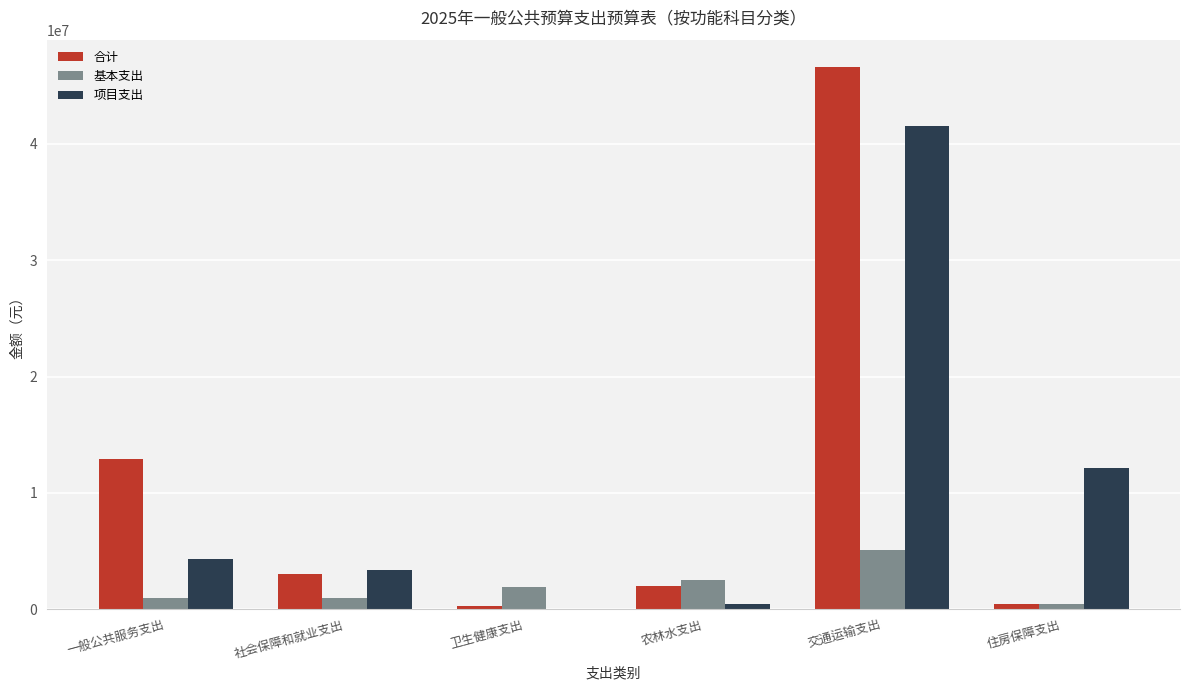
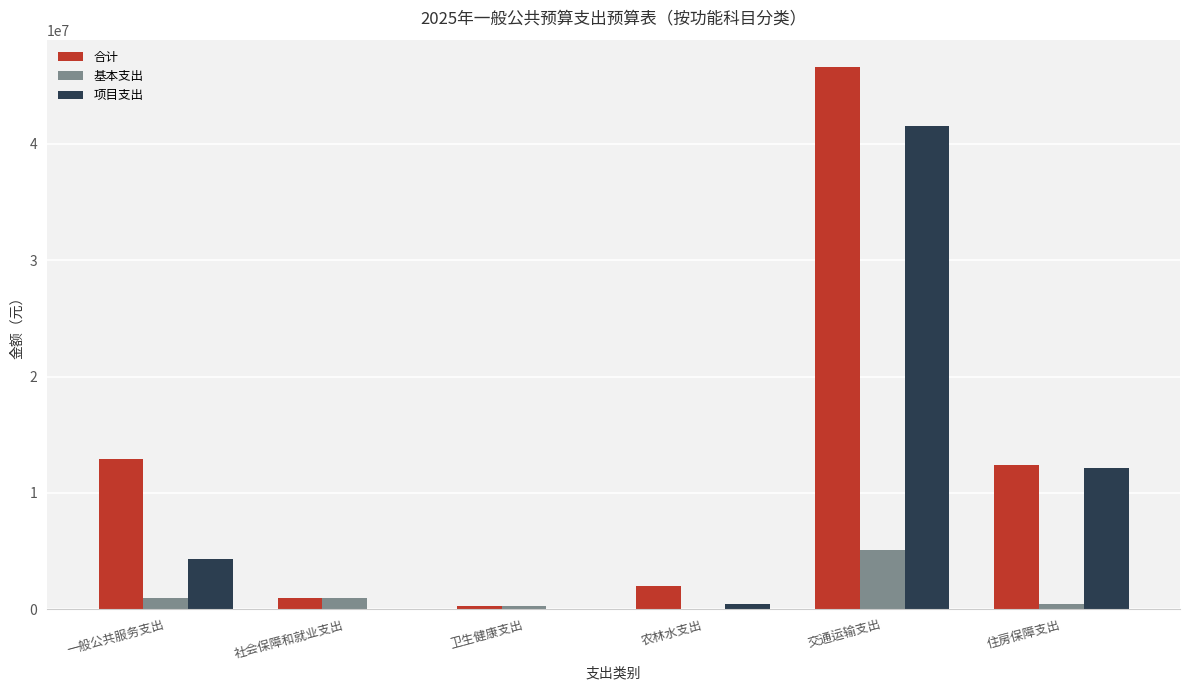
合计, 社会保障和就业支出: 3000000 -> 1000000
项目支出, 社会保障和就业支出: 3400000 -> 0
基本支出, 卫生健康支出: 1900000 -> 300000
基本支出, 农林水支出: 2500000 -> 0
合计, 住房保障支出: 500000 -> 12400000
